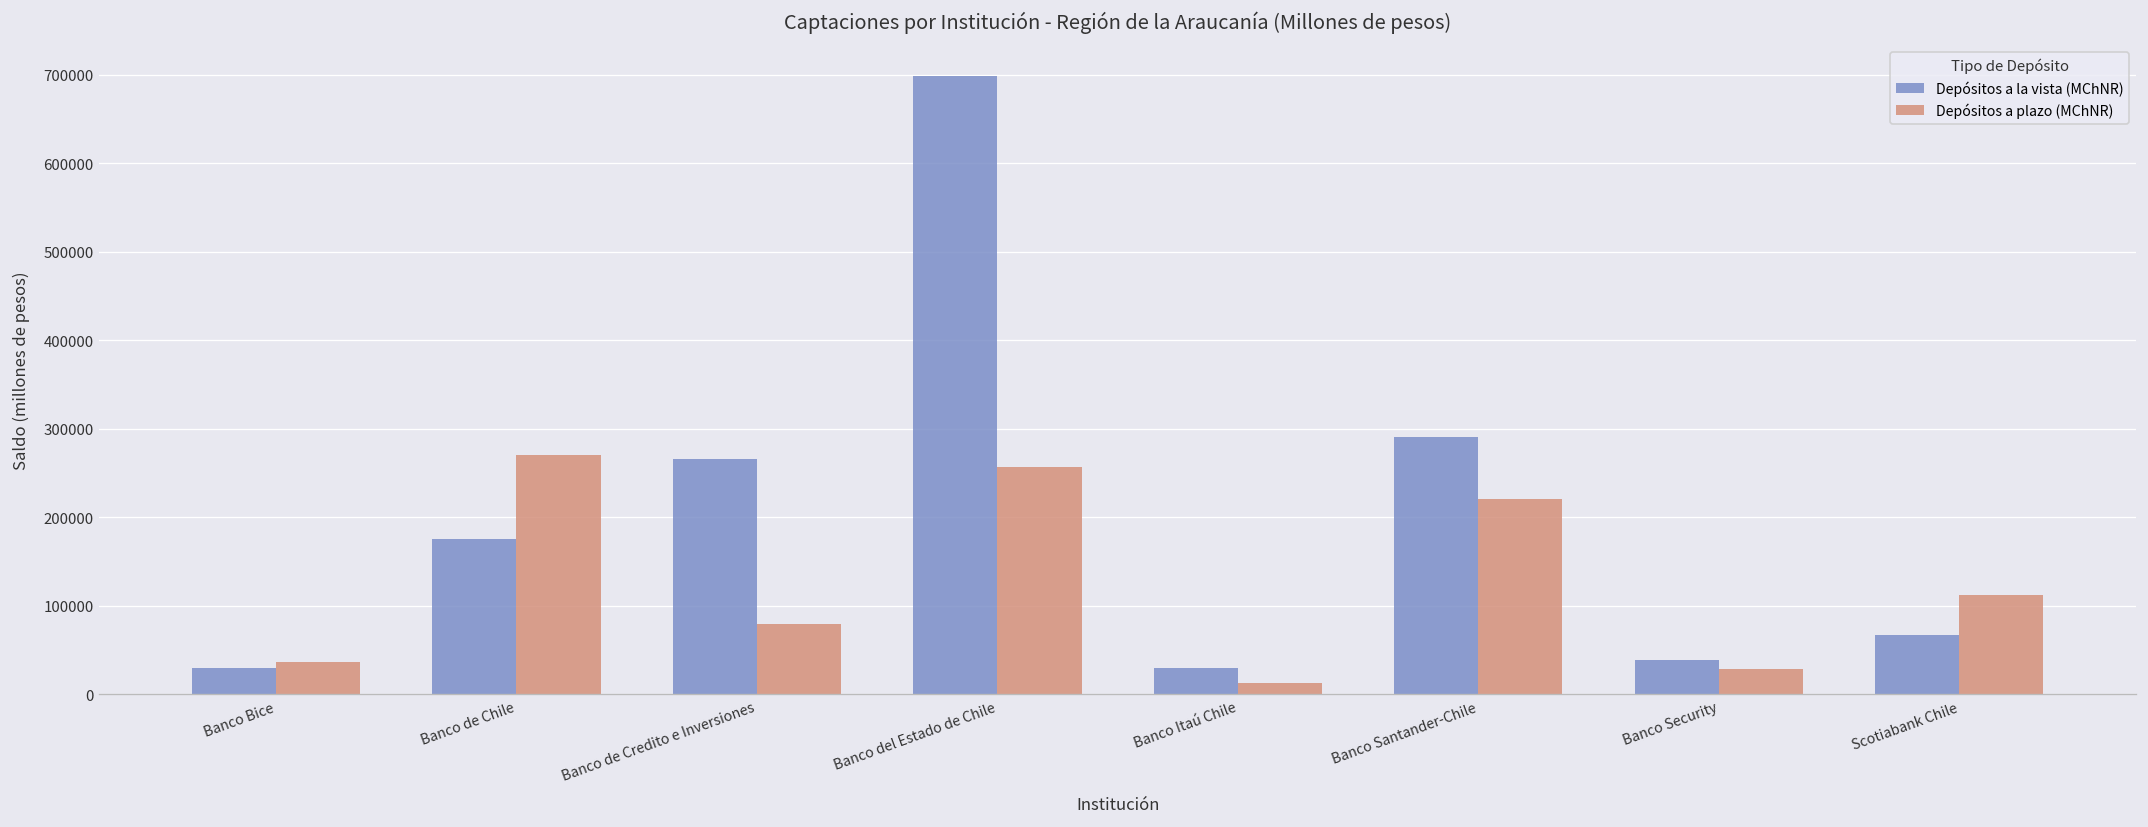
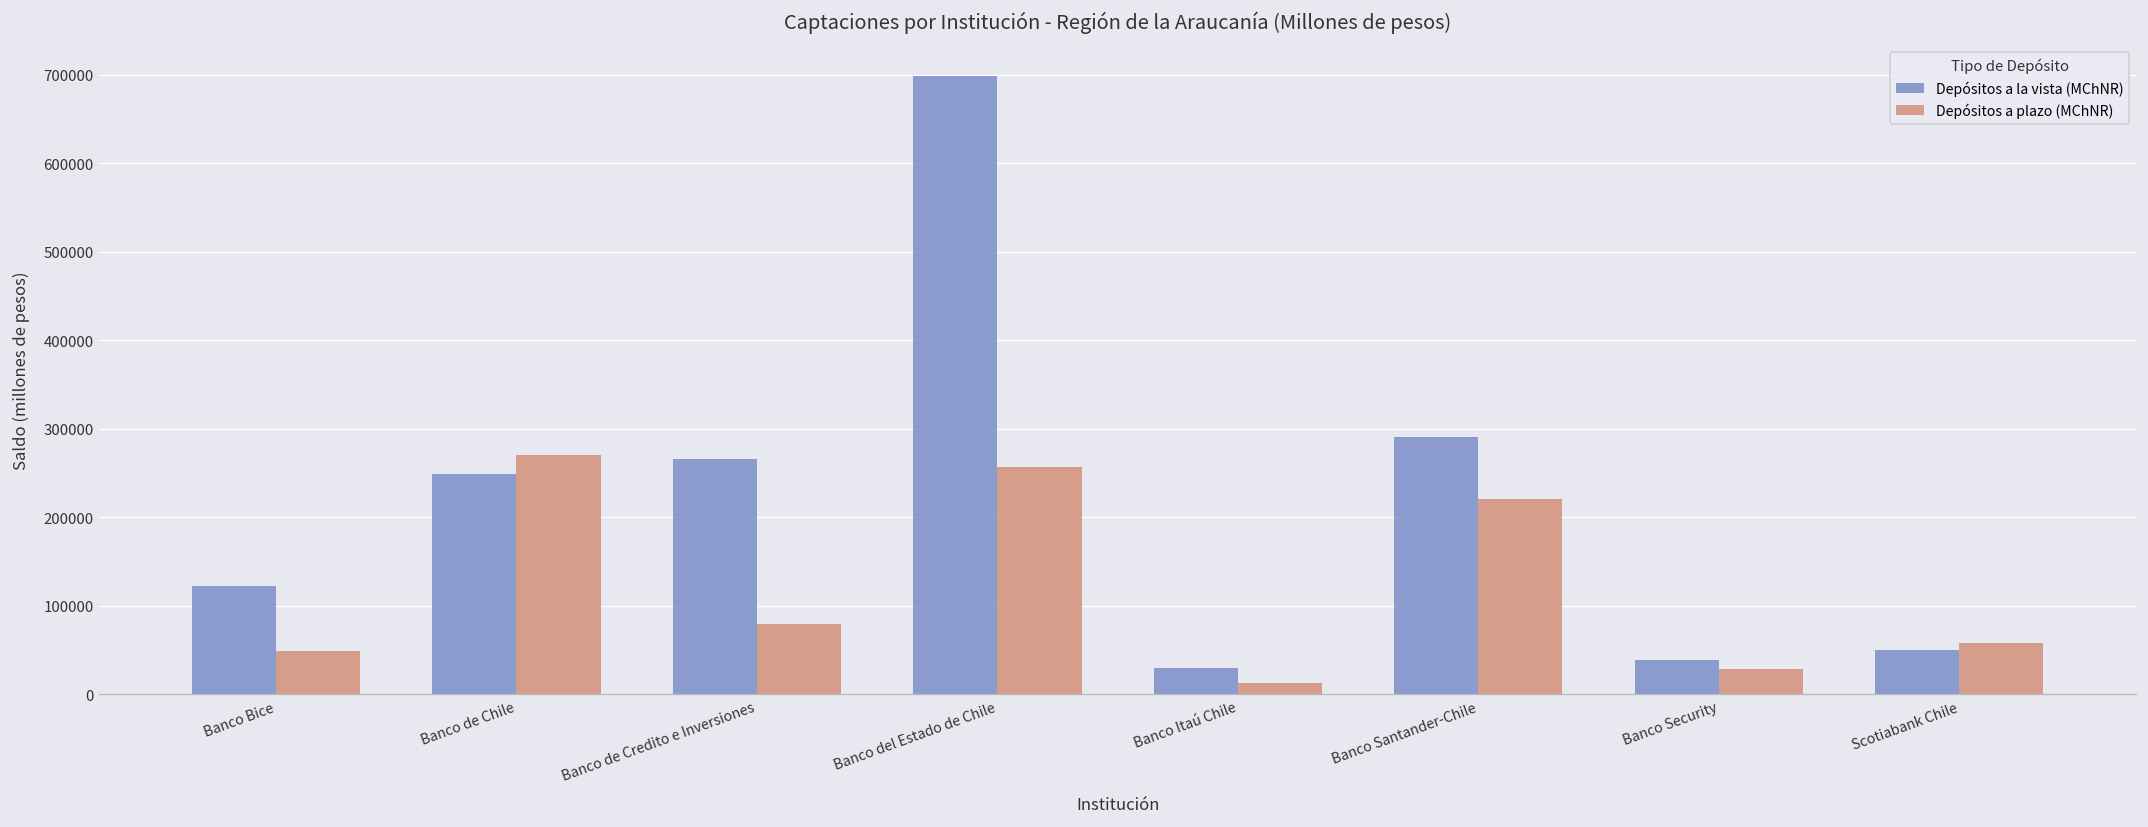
Depósitos a la vista (MChNR), Banco Bice: 30000 -> 120000
Depósitos a plazo (MChNR), Banco Bice: 40000 -> 50000
Depósitos a la vista (MChNR), Banco de Chile: 180000 -> 250000
Depósitos a la vista (MChNR), Scotiabank Chile: 70000 -> 50000
Depósitos a plazo (MChNR), Scotiabank Chile: 110000 -> 60000
